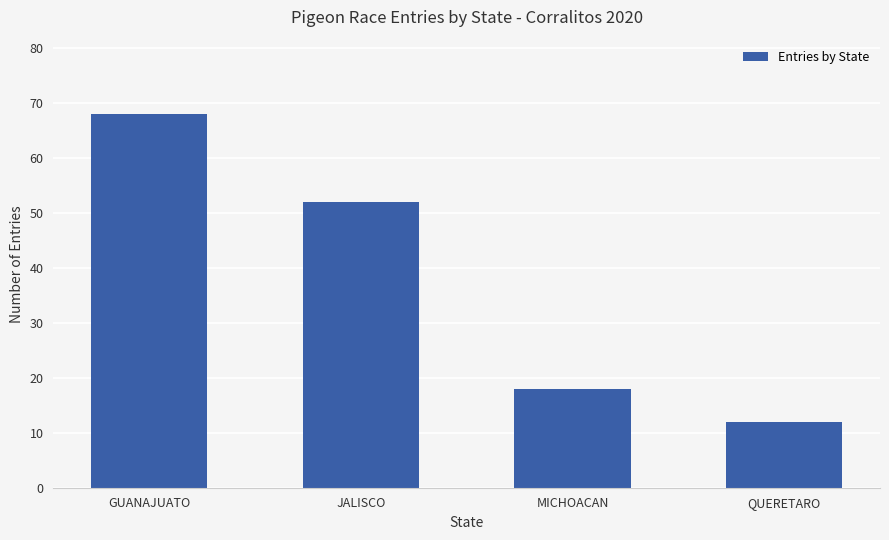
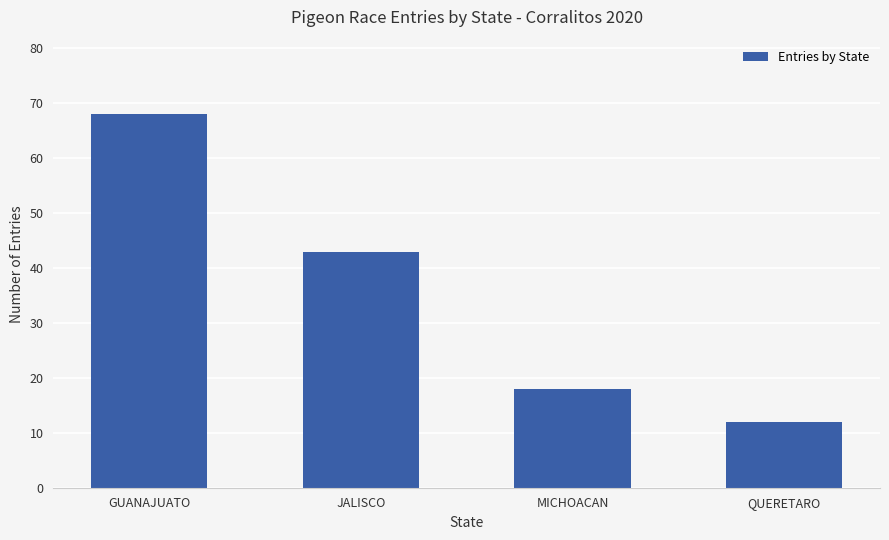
JALISCO: 52 -> 43
